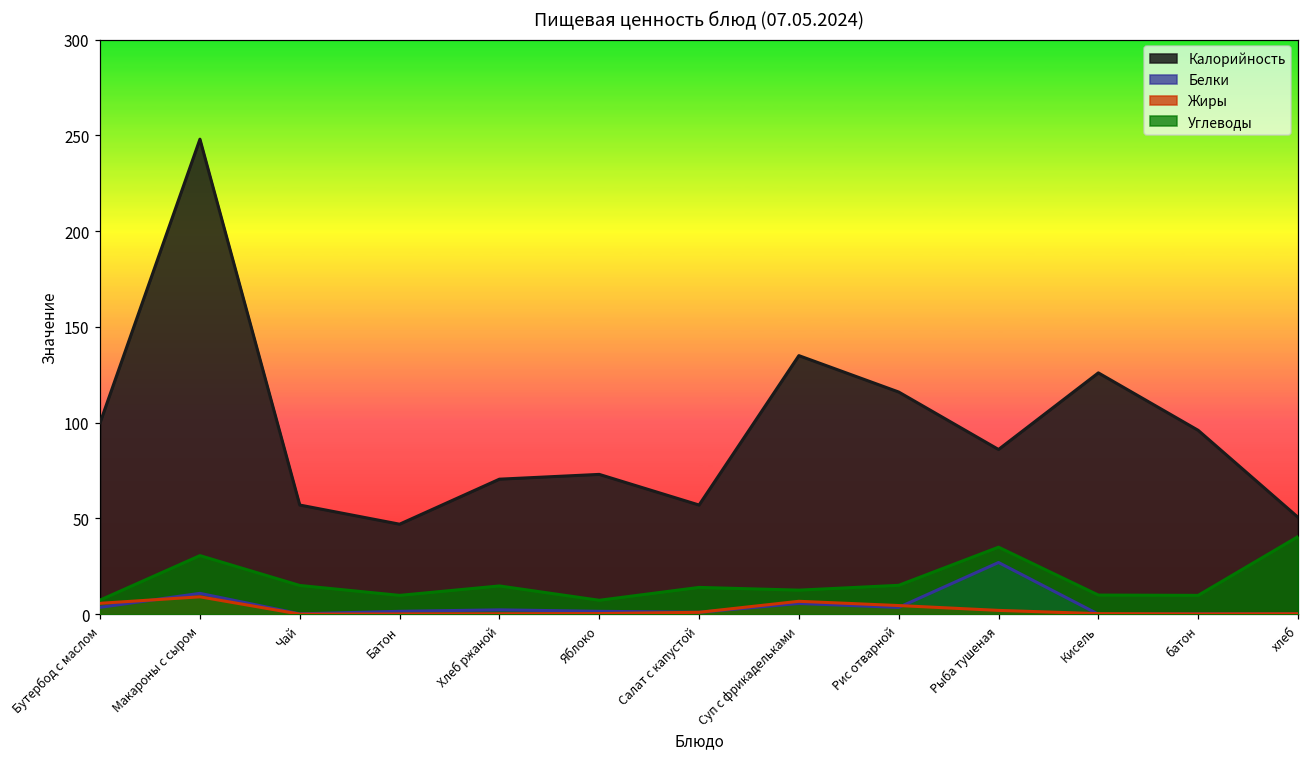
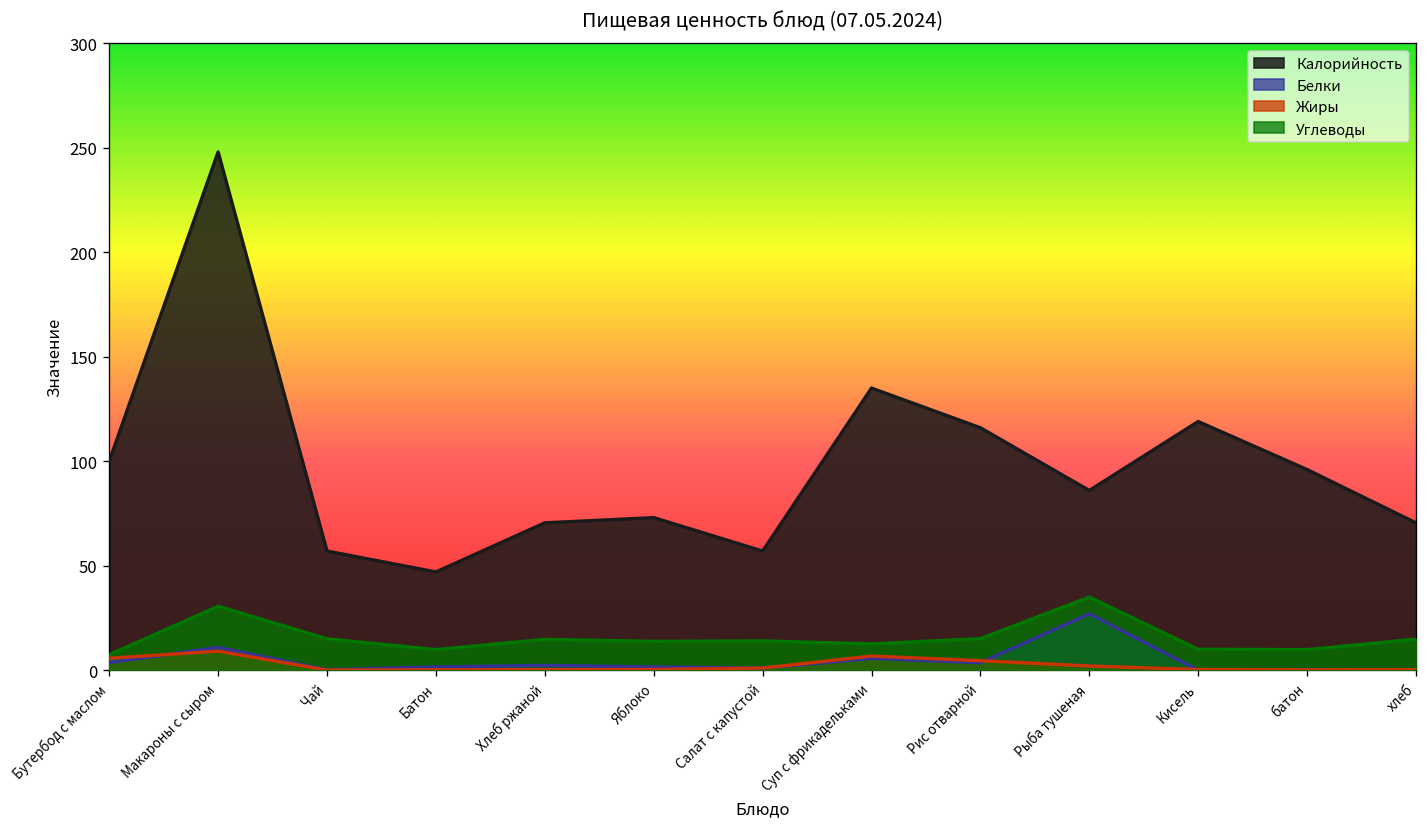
Углеводы, Яблоко: 7 -> 14
Калорийность, Кисель: 126 -> 119
Калорийность, хлеб: 51 -> 71
Углеводы, хлеб: 41 -> 15
